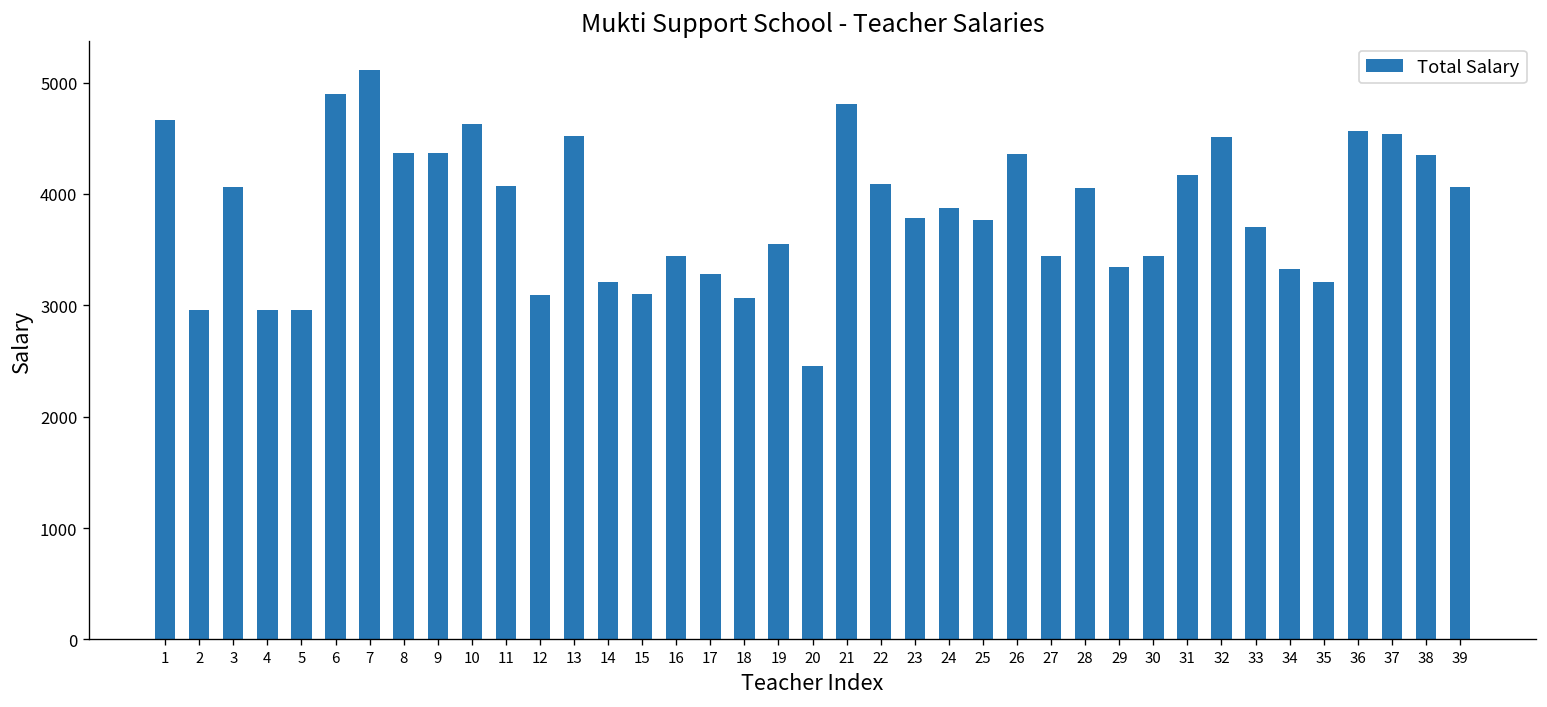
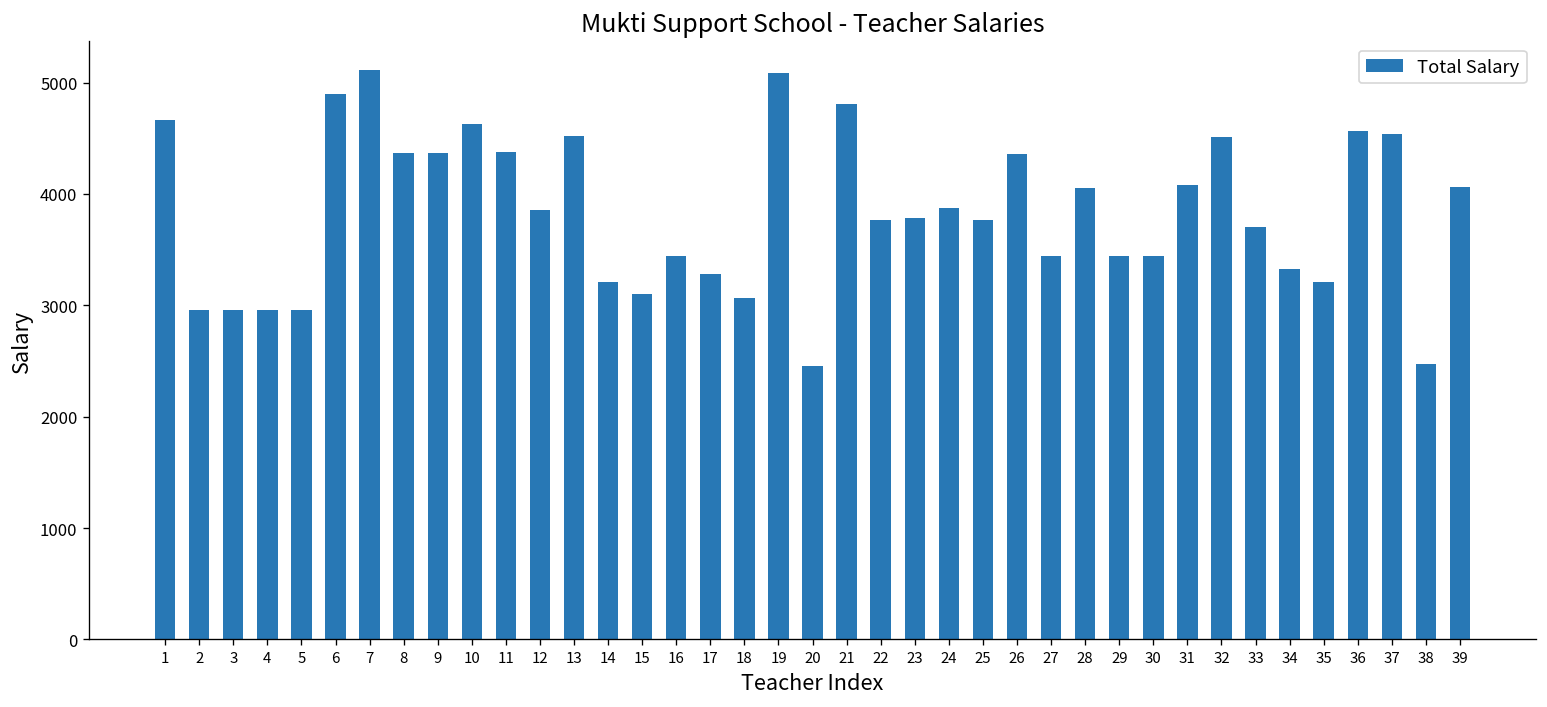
3: 4100 -> 3000
11: 4100 -> 4400
12: 3100 -> 3900
19: 3500 -> 5100
22: 4100 -> 3800
29: 3300 -> 3400
31: 4200 -> 4100
38: 4400 -> 2500
